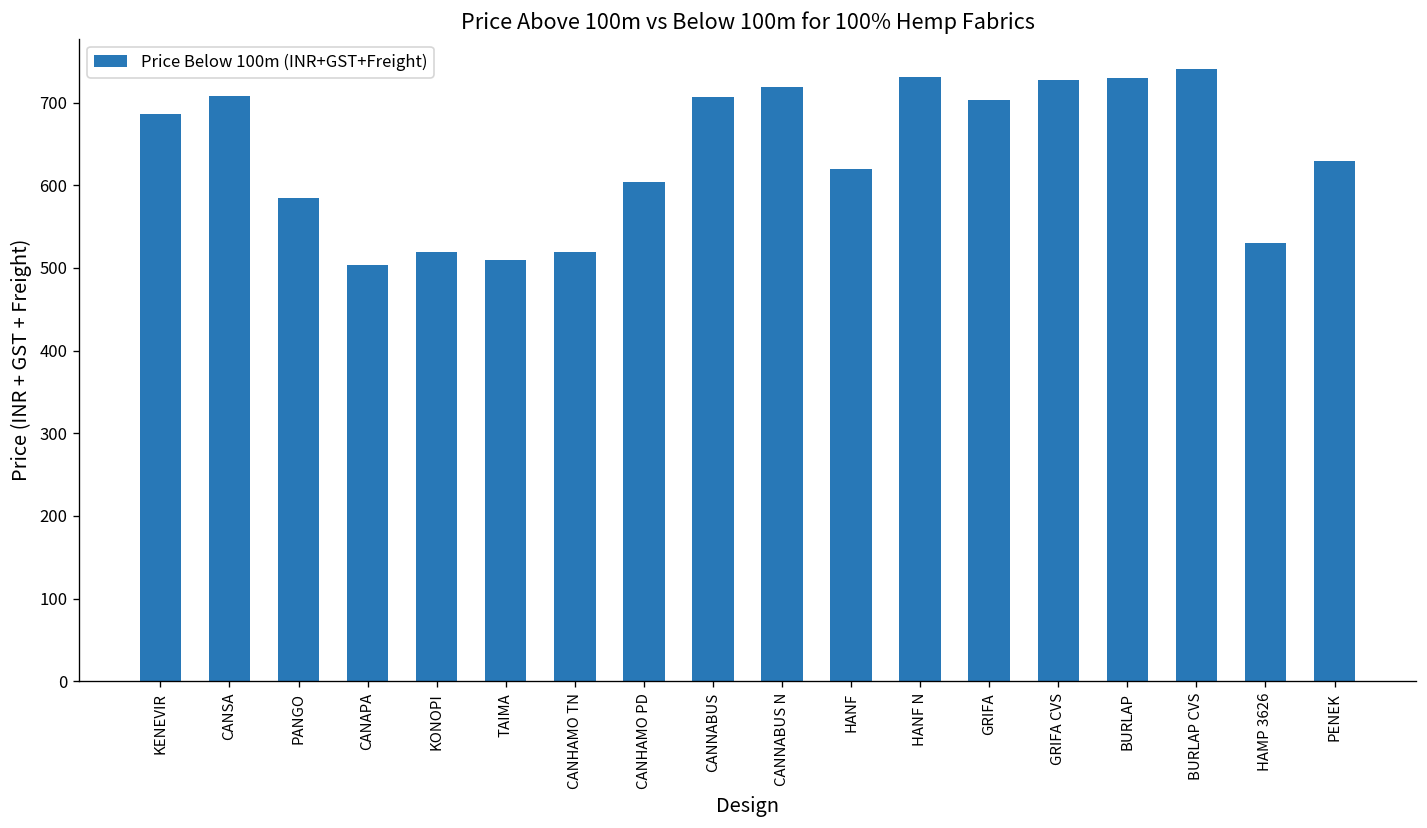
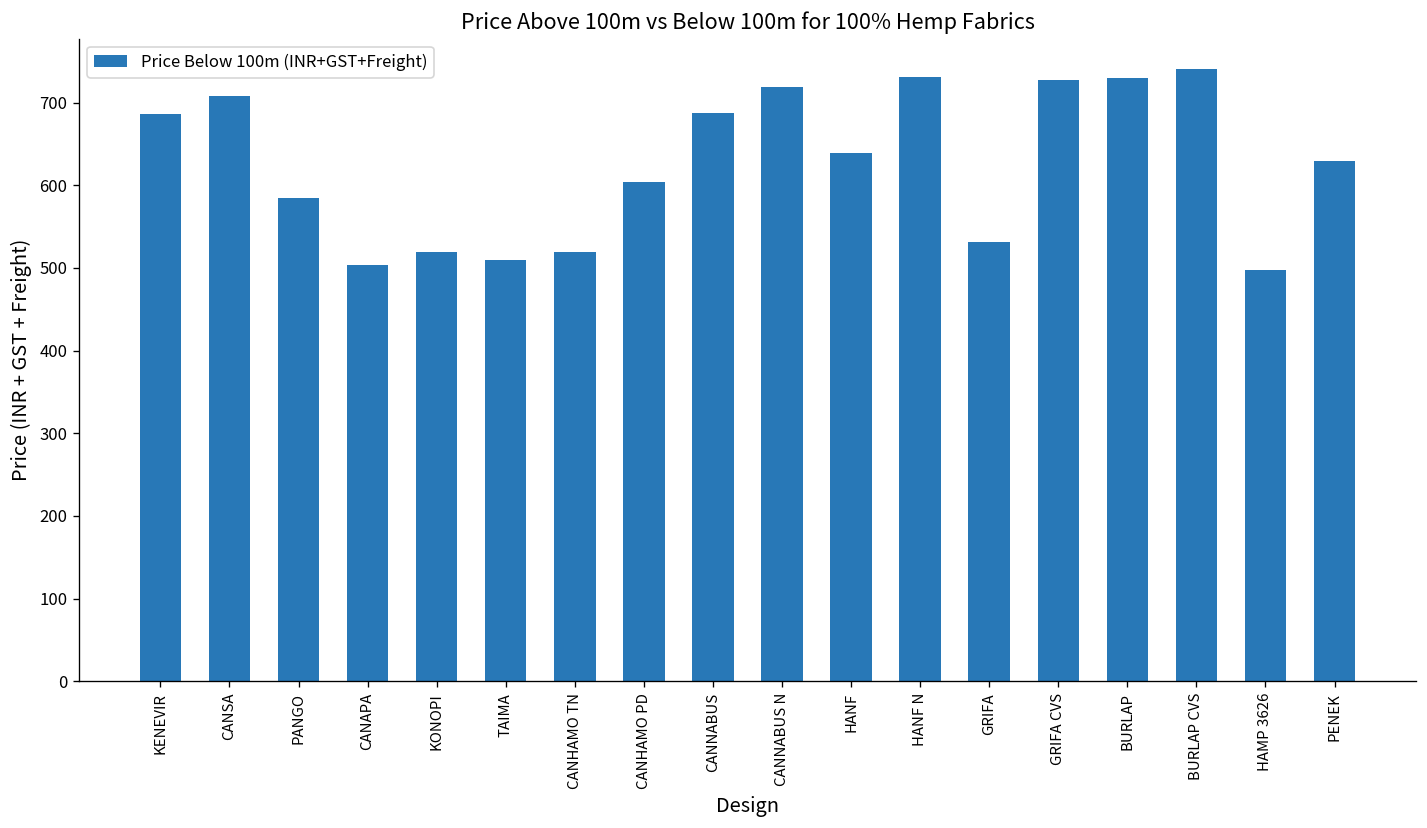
CANNABUS: 710 -> 690
HANF: 620 -> 640
GRIFA: 700 -> 530
HAMP 3626: 530 -> 500
